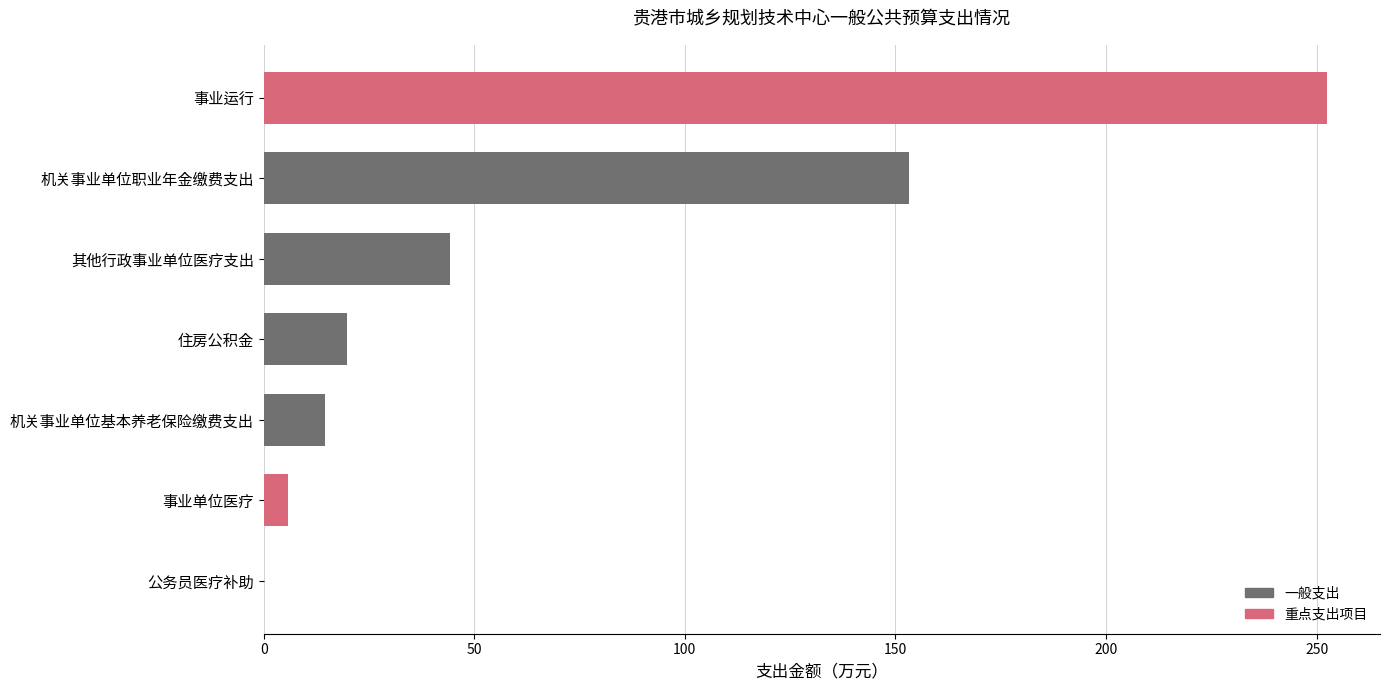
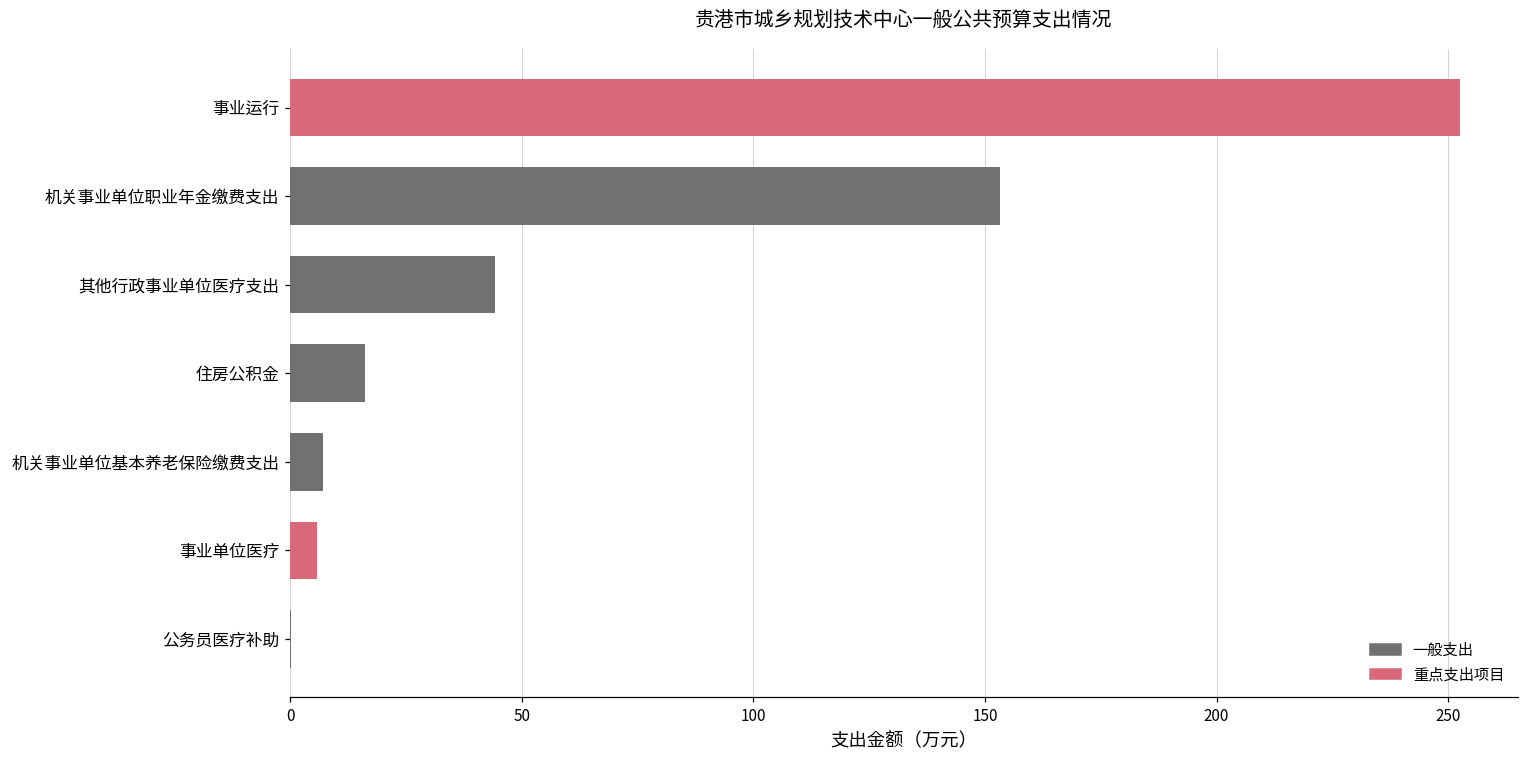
住房公积金: 20 -> 16
机关事业单位基本养老保险缴费支出: 14 -> 7
